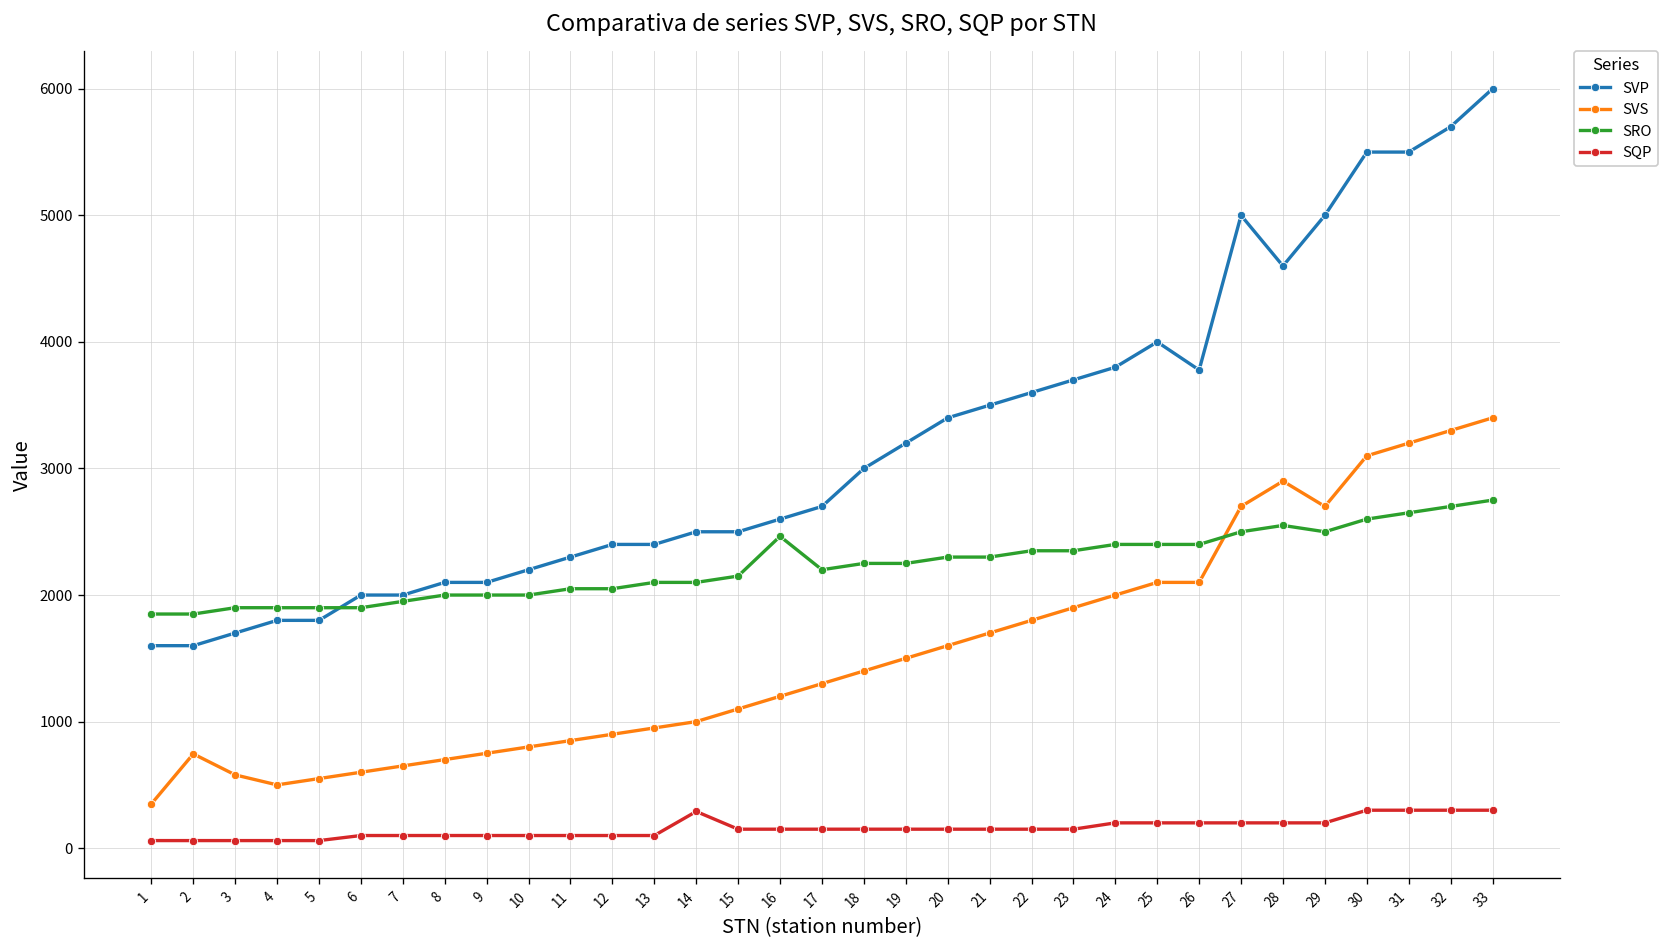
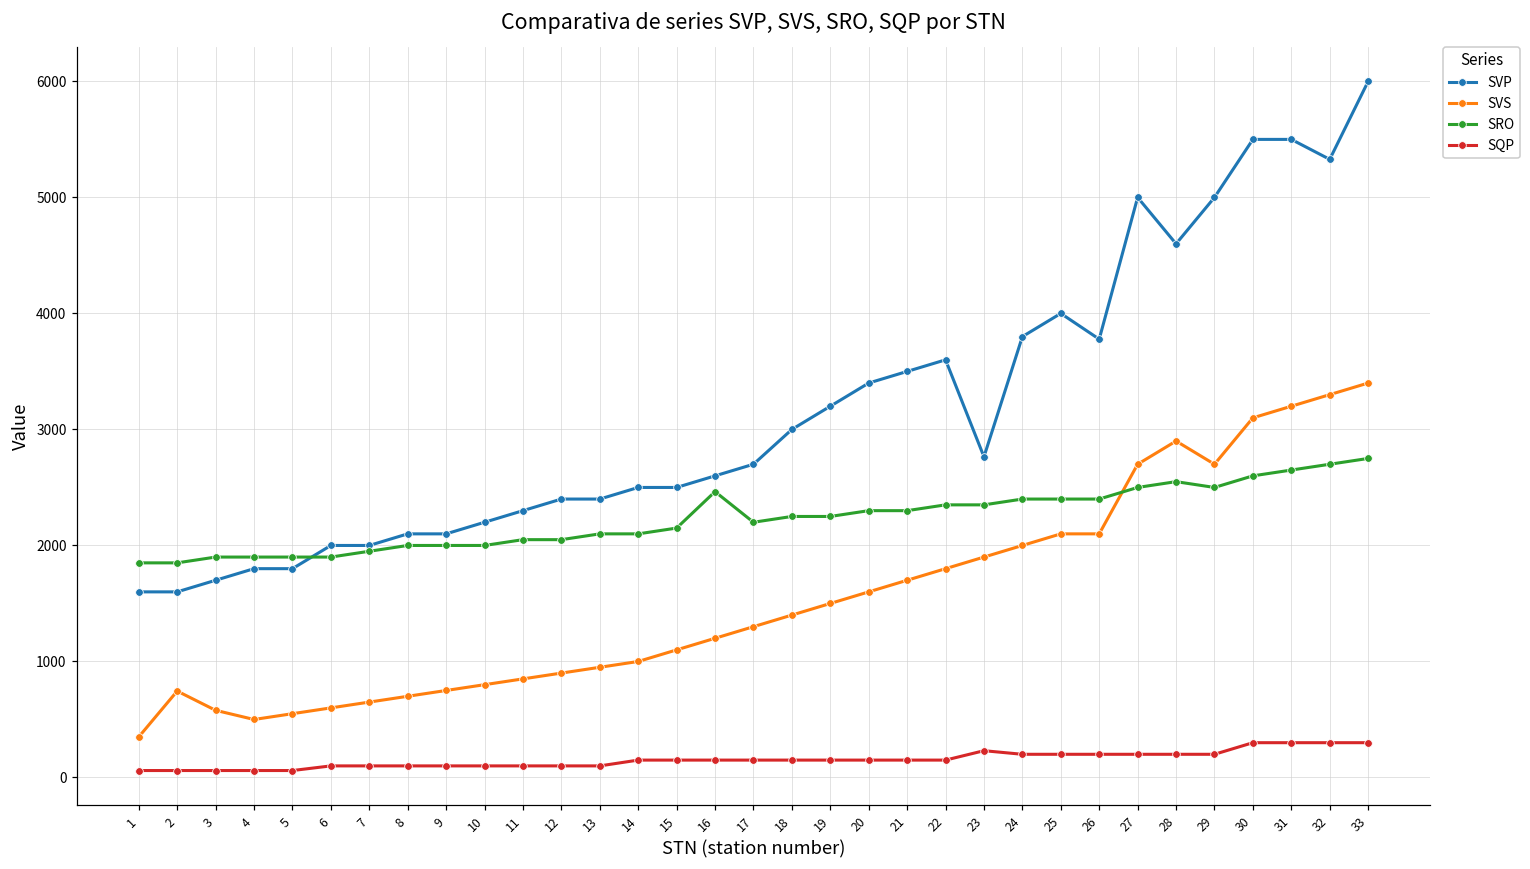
SQP, 14: 290 -> 150
SVP, 23: 3700 -> 2760
SQP, 23: 150 -> 230
SVP, 32: 5700 -> 5330
